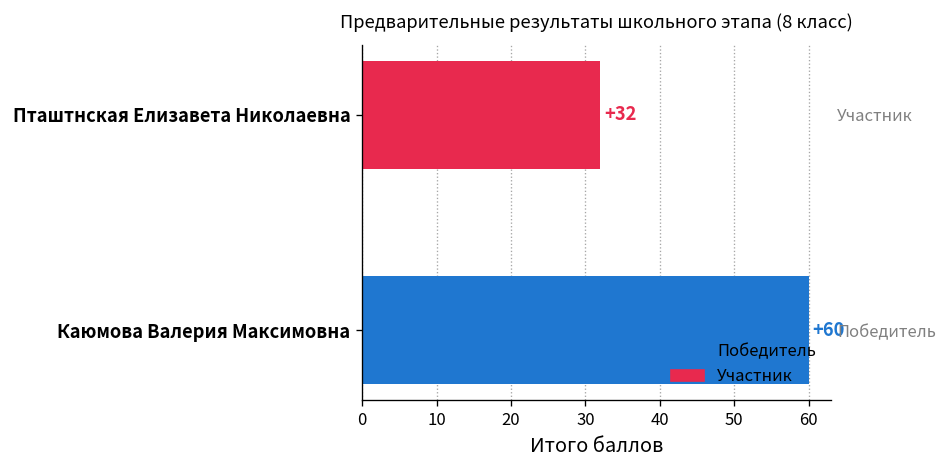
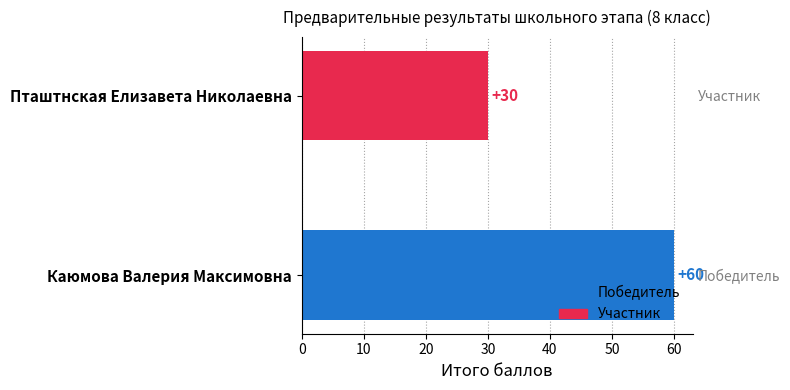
Пташтнская Елизавета Николаевна: +32 -> +30
